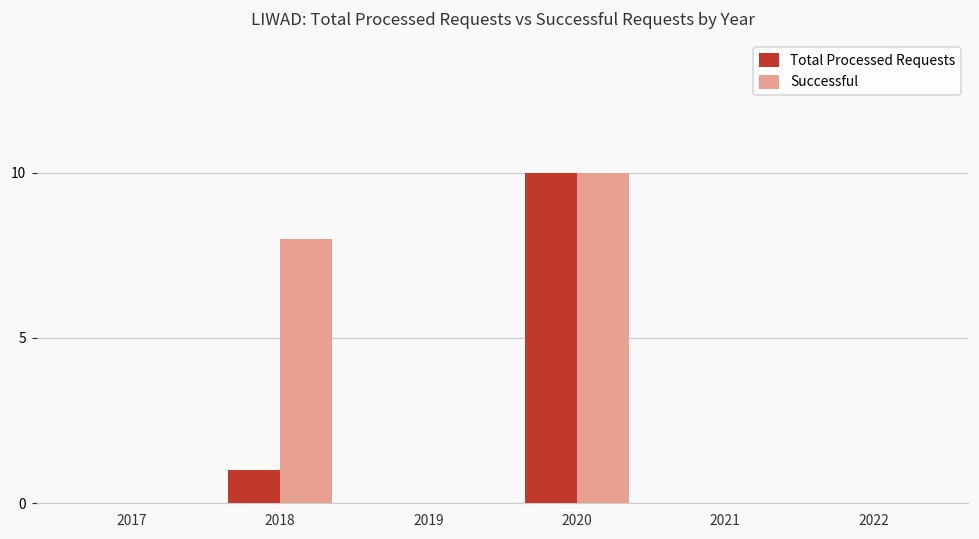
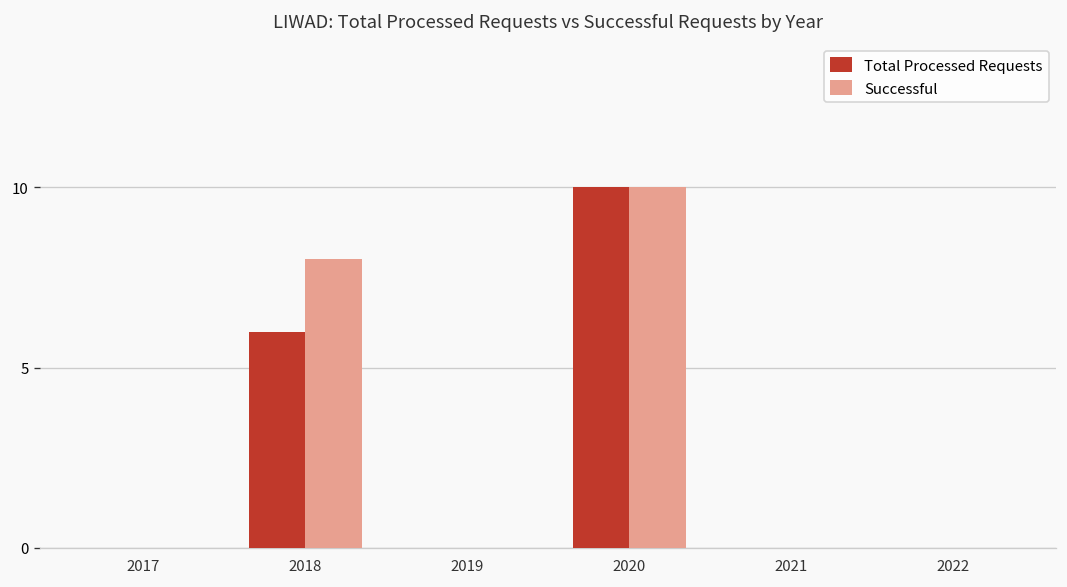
Total Processed Requests, 2018: 1 -> 6
